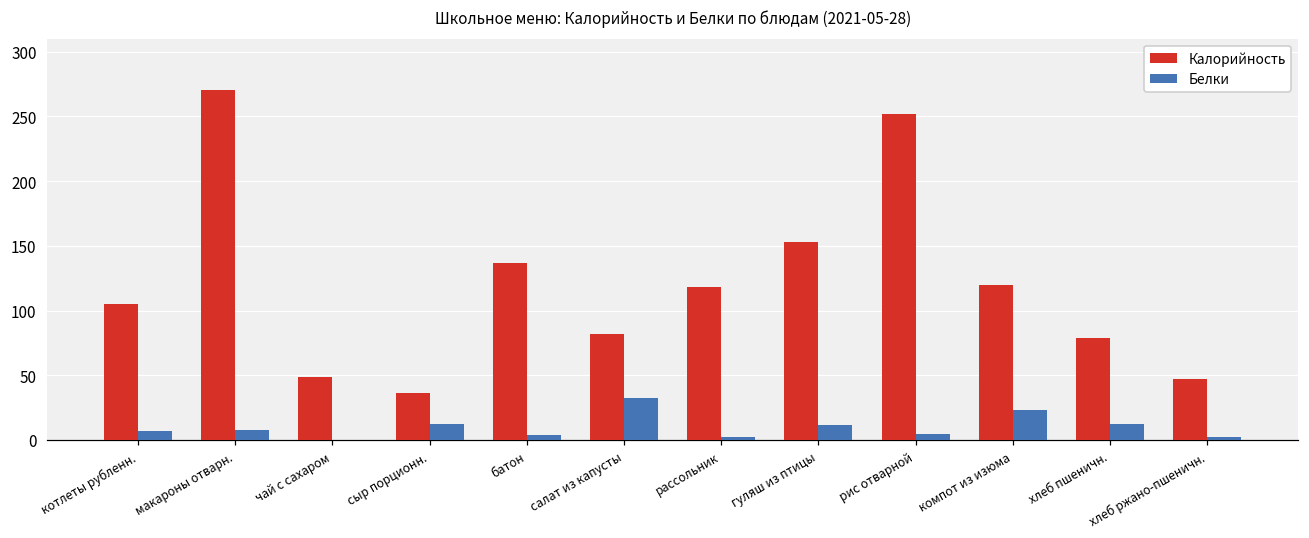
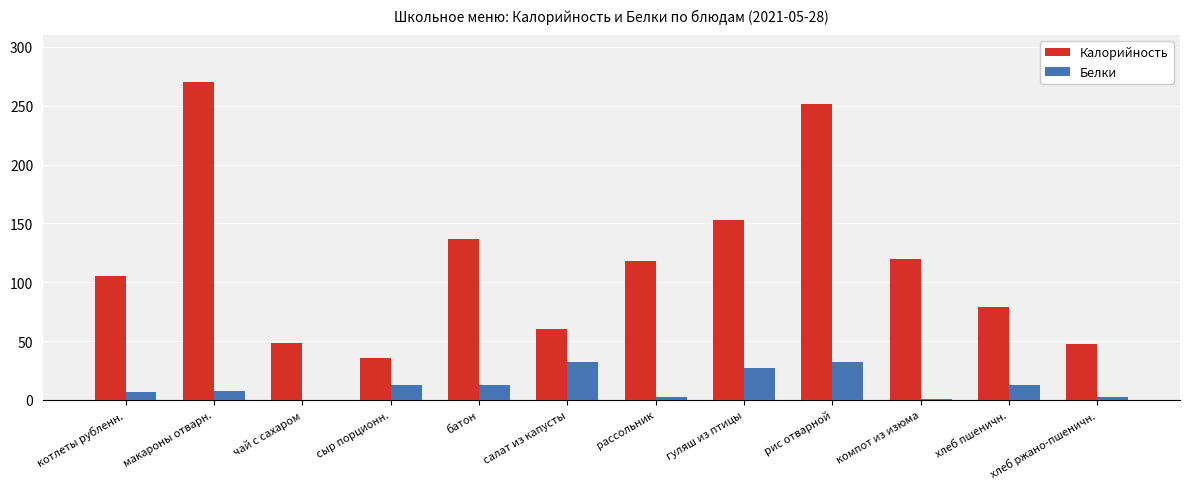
Белки, батон: 4 -> 13
Калорийность, салат из капусты: 82 -> 60
Белки, гуляш из птицы: 12 -> 27
Белки, рис отварной: 4 -> 32
Белки, компот из изюма: 23 -> 0
